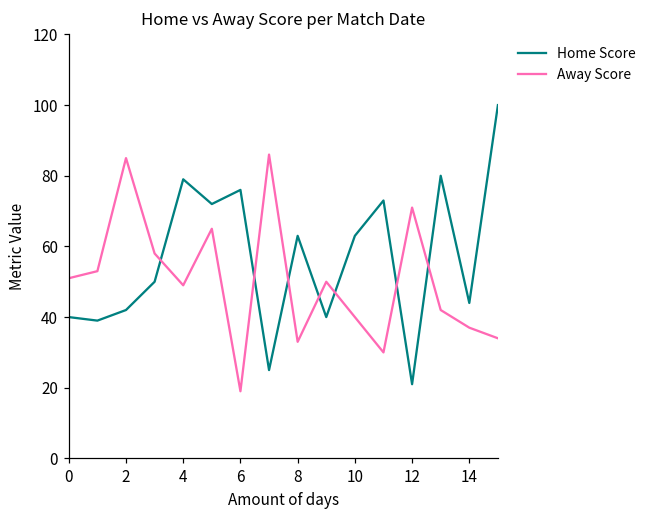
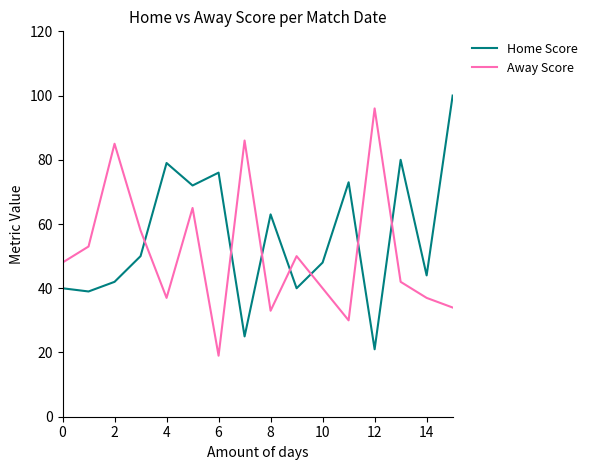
Away Score, 0: 51 -> 48
Away Score, 4: 49 -> 37
Home Score, 10: 63 -> 48
Away Score, 12: 71 -> 96
